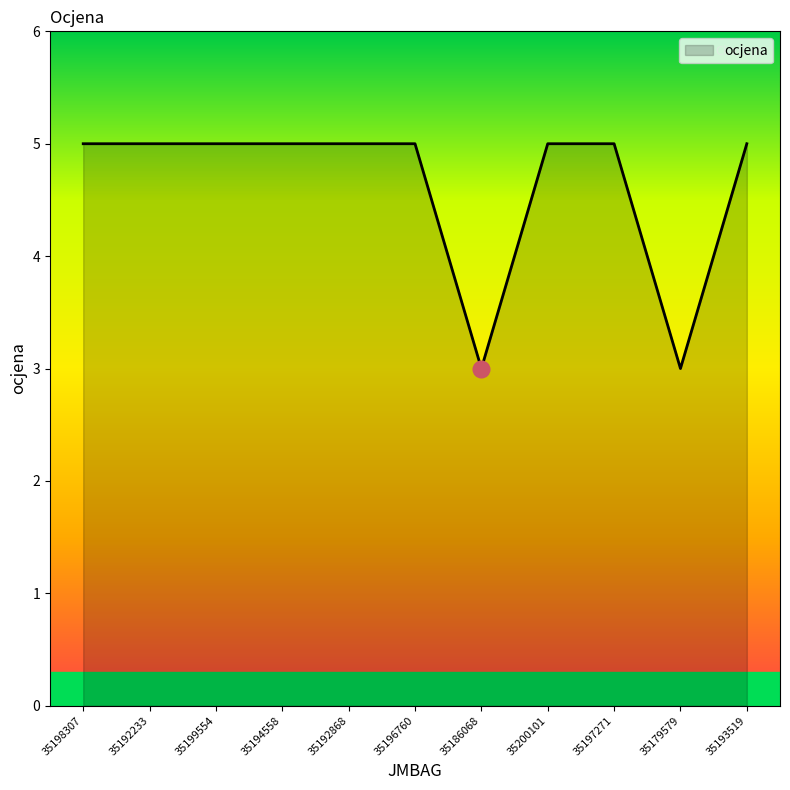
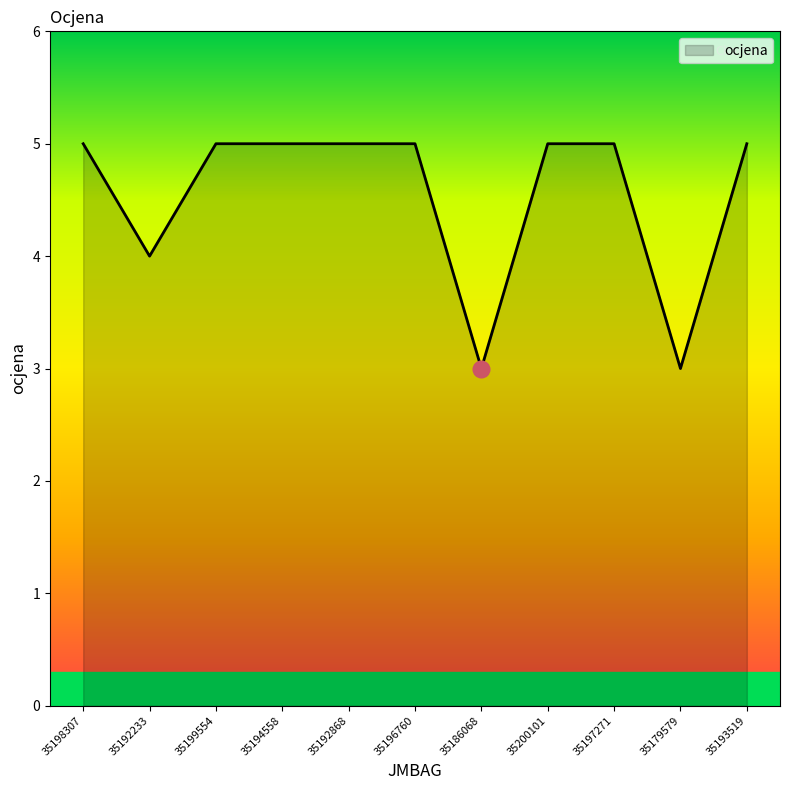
ocjena, 35192233: 5 -> 4
